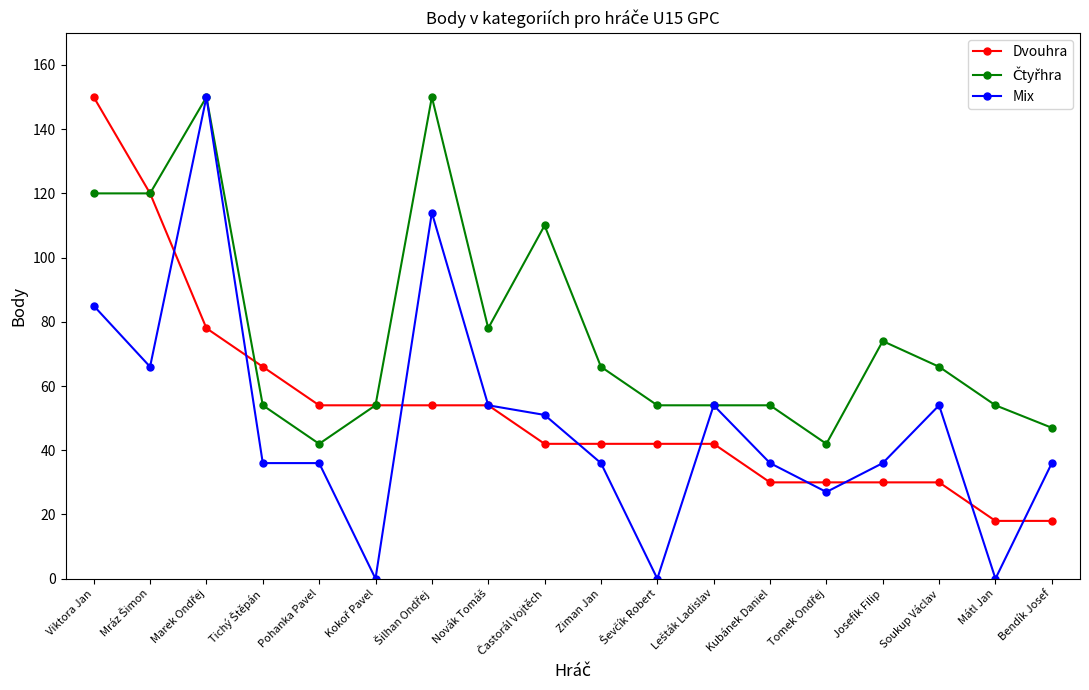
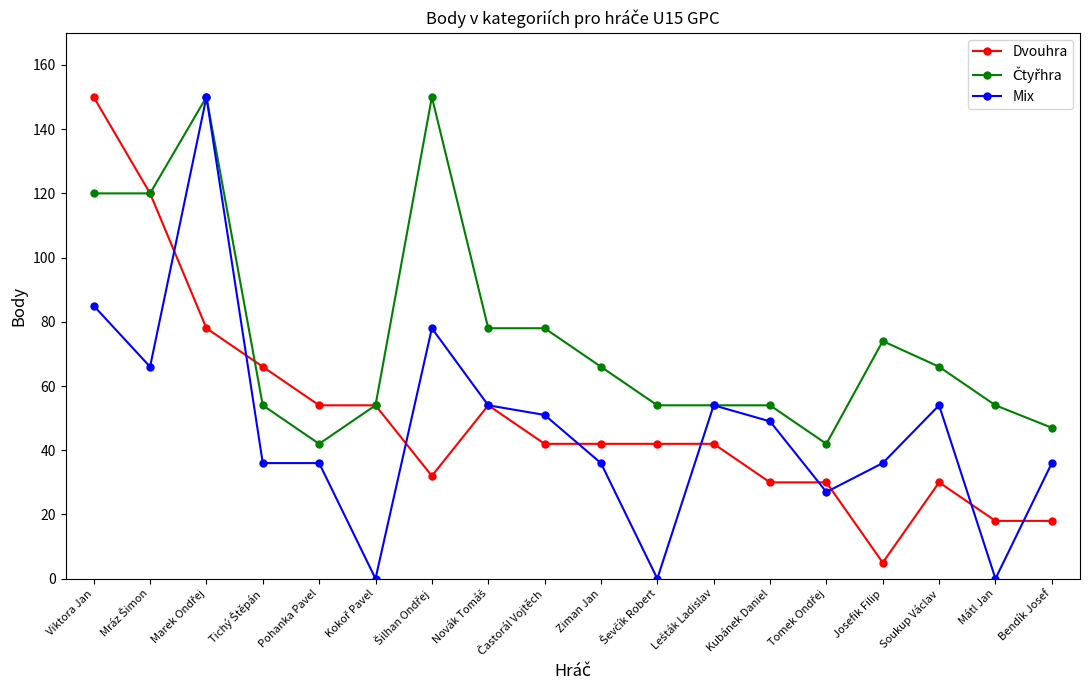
Dvouhra, Šilhan Ondřej: 54 -> 32
Mix, Šilhan Ondřej: 114 -> 78
Čtyřhra, Častorál Vojtěch: 110 -> 78
Mix, Kubánek Daniel: 36 -> 49
Dvouhra, Josefik Filip: 30 -> 5
